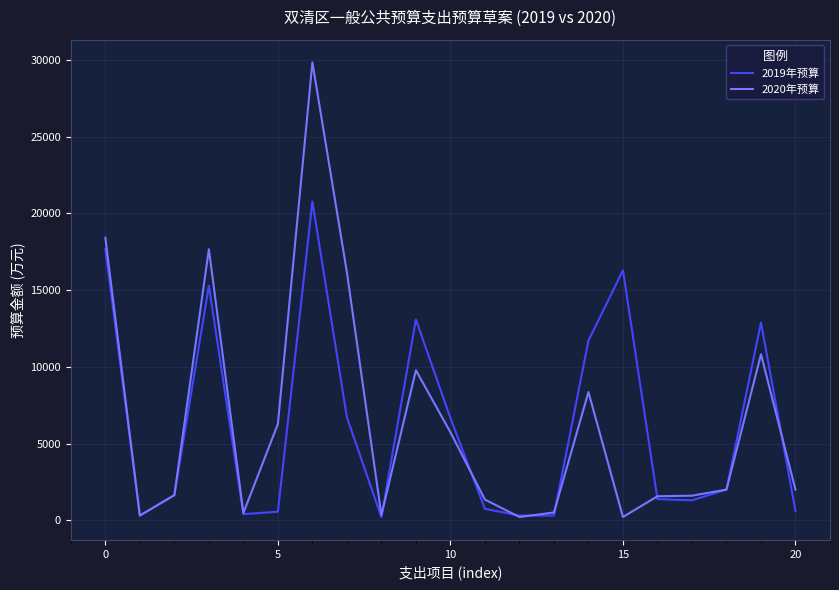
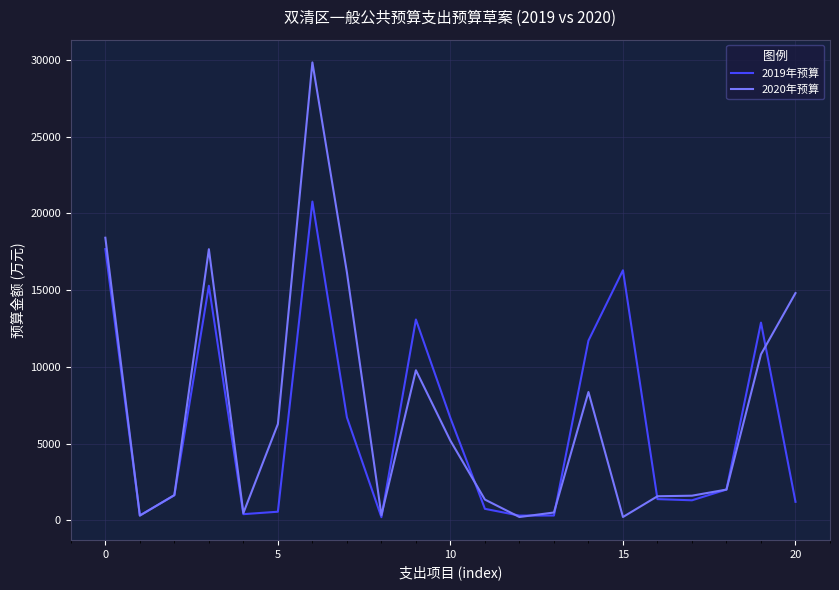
2020年预算, 10: 5700 -> 5200
2019年预算, 20: 600 -> 1200
2020年预算, 20: 2000 -> 14800
